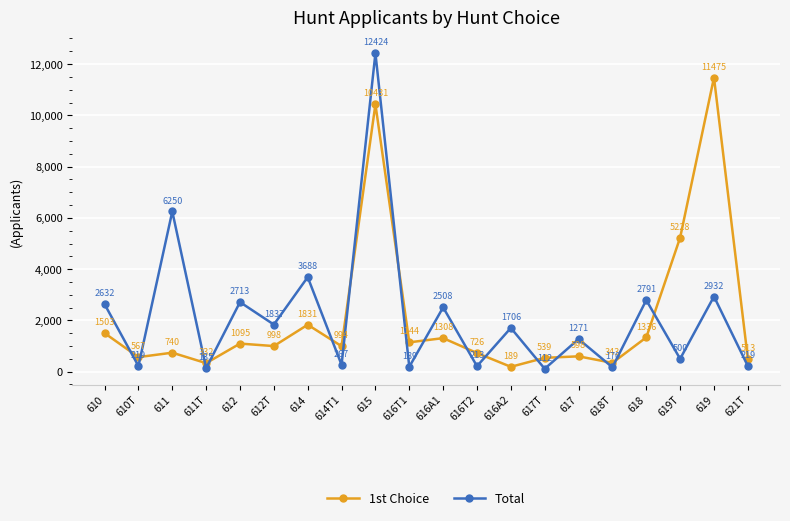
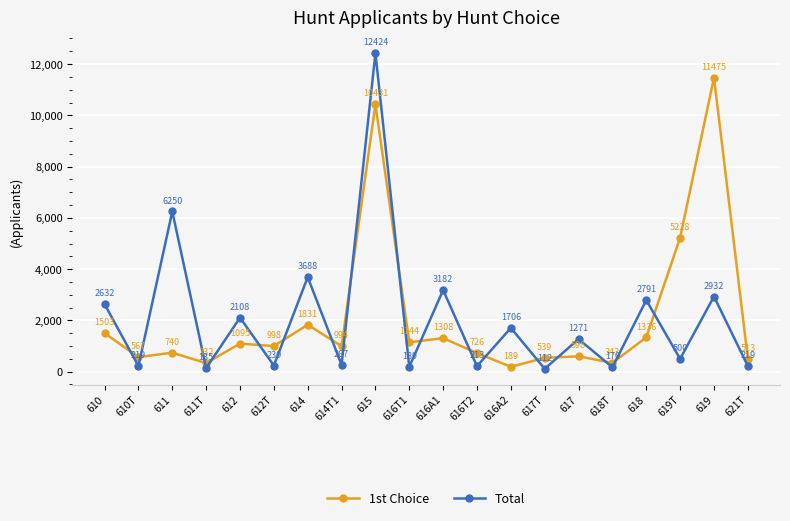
Total, 612: 2713 -> 2108
Total, 612T: 1837 -> 239
Total, 616A1: 2508 -> 3182
